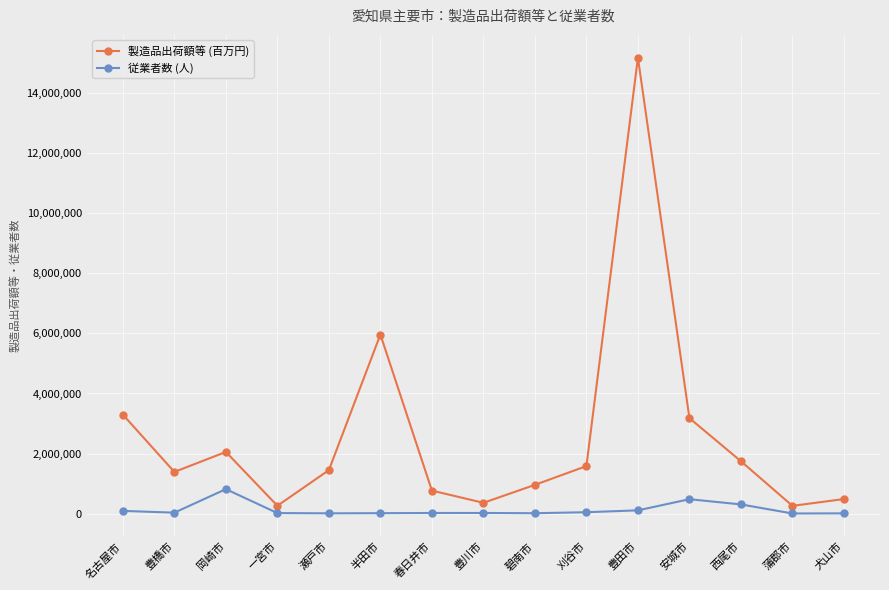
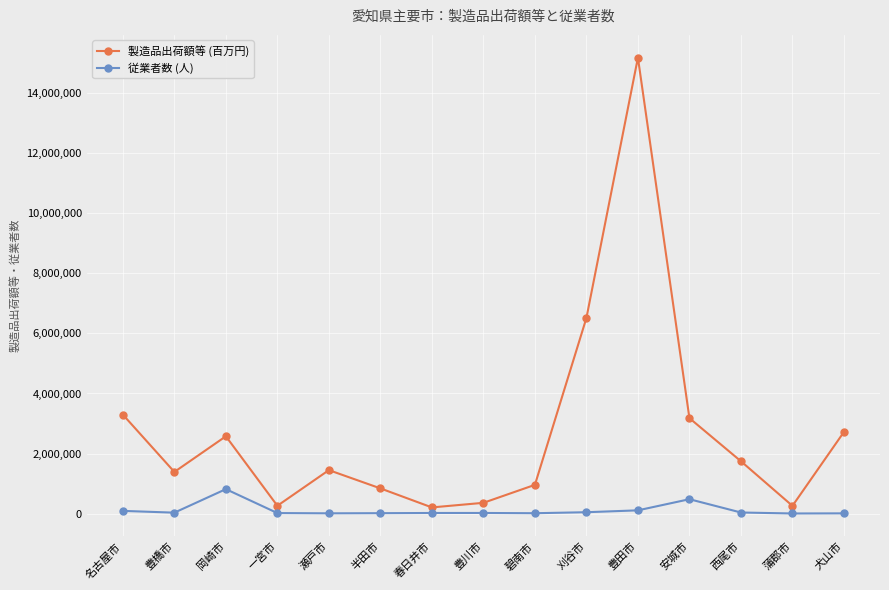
製造品出荷額等 (百万円), 岡崎市: 2,100,000 -> 2,600,000
製造品出荷額等 (百万円), 半田市: 6,000,000 -> 800,000
製造品出荷額等 (百万円), 春日井市: 800,000 -> 200,000
製造品出荷額等 (百万円), 刈谷市: 1,600,000 -> 6,500,000
従業者数 (人), 西尾市: 300,000 -> 0
製造品出荷額等 (百万円), 犬山市: 500,000 -> 2,700,000
